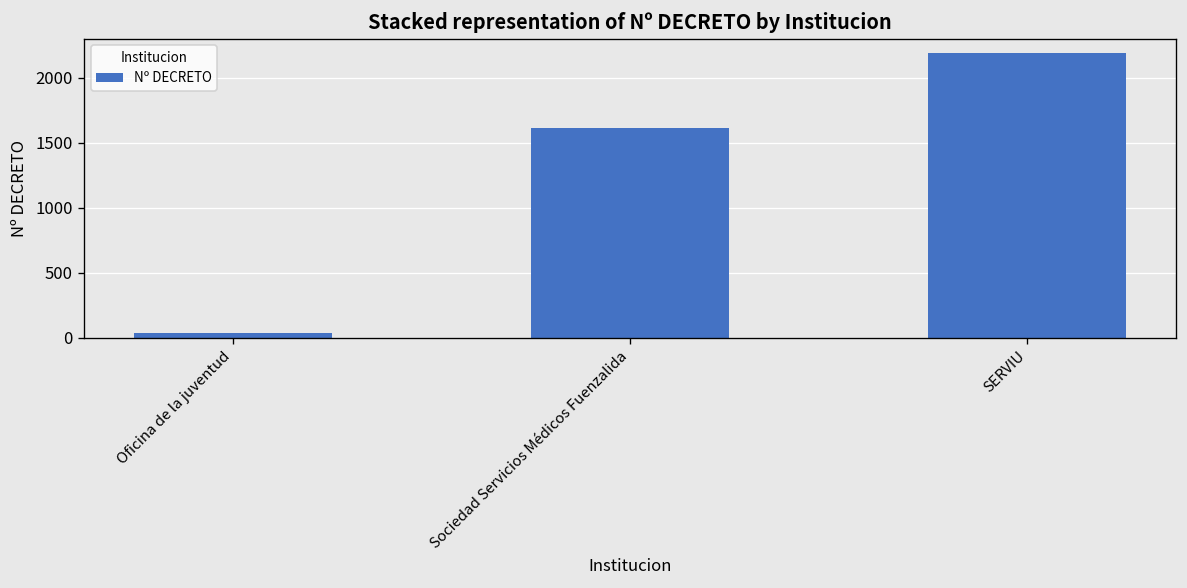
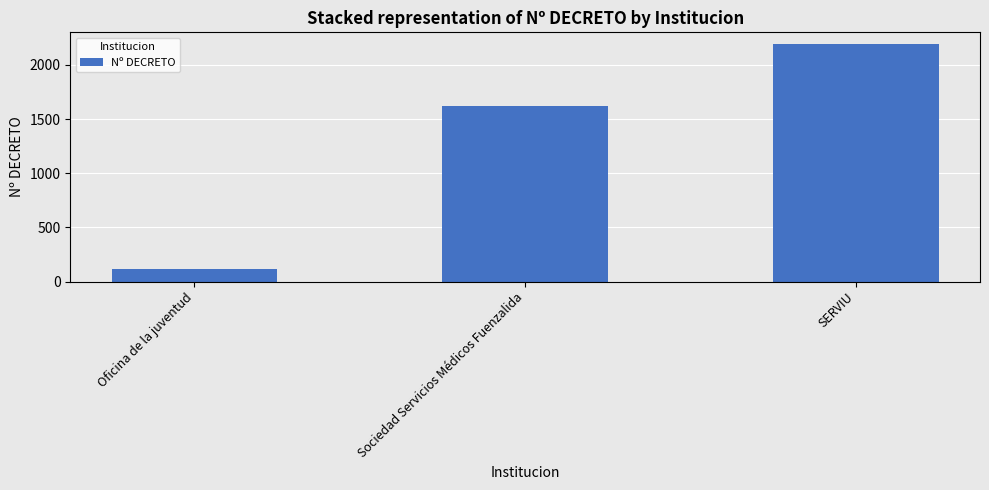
Oficina de la juventud: 40 -> 120
